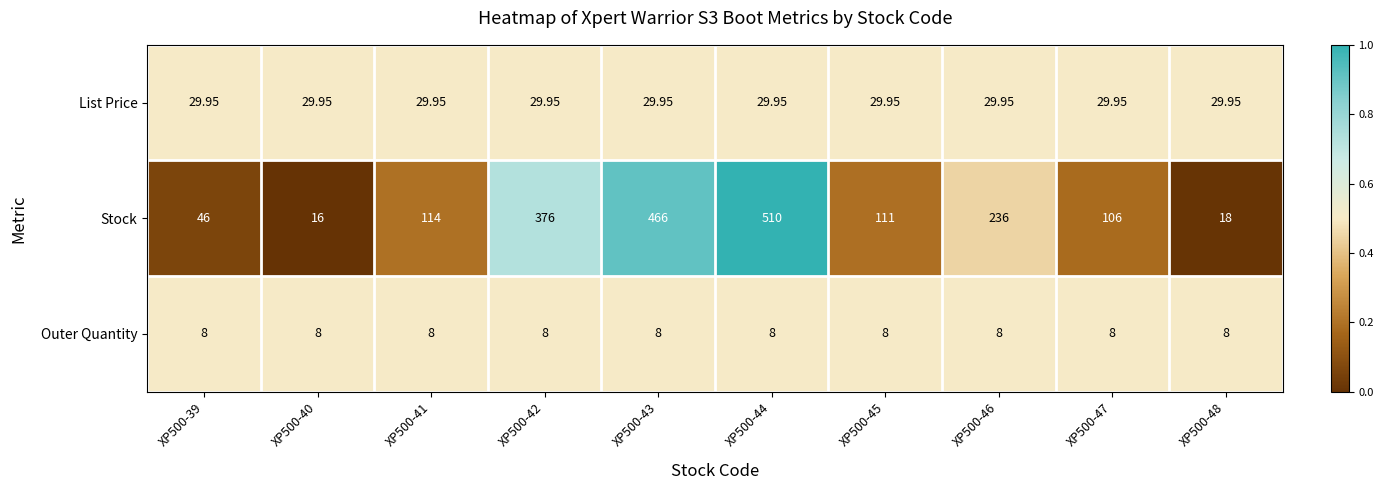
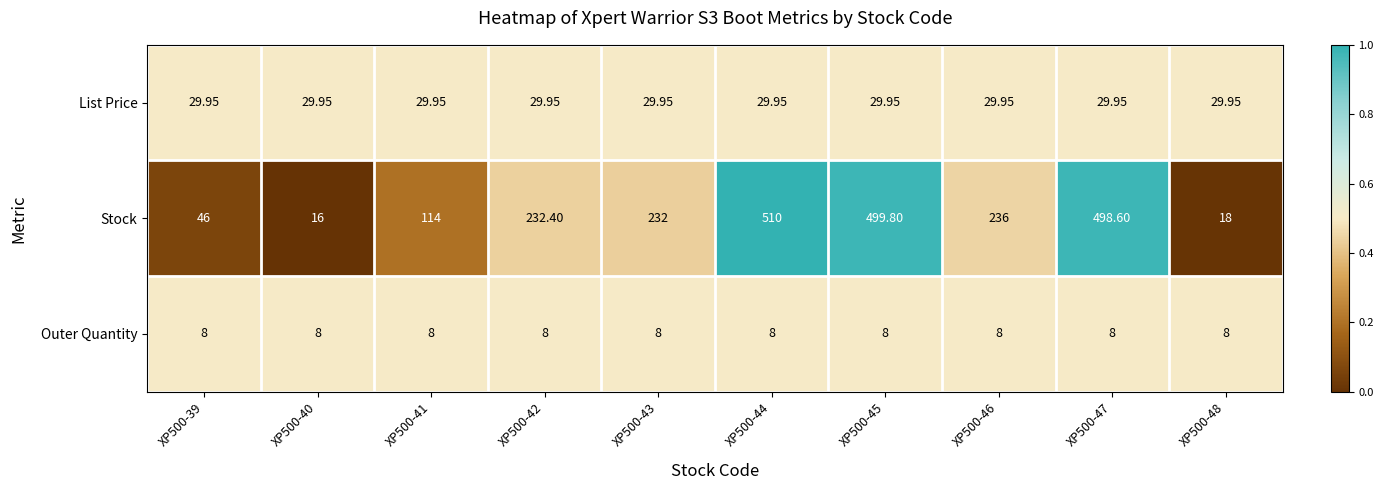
Stock, XP500-42: 376 -> 232.40
Stock, XP500-43: 466 -> 232
Stock, XP500-45: 111 -> 499.80
Stock, XP500-47: 106 -> 498.60
